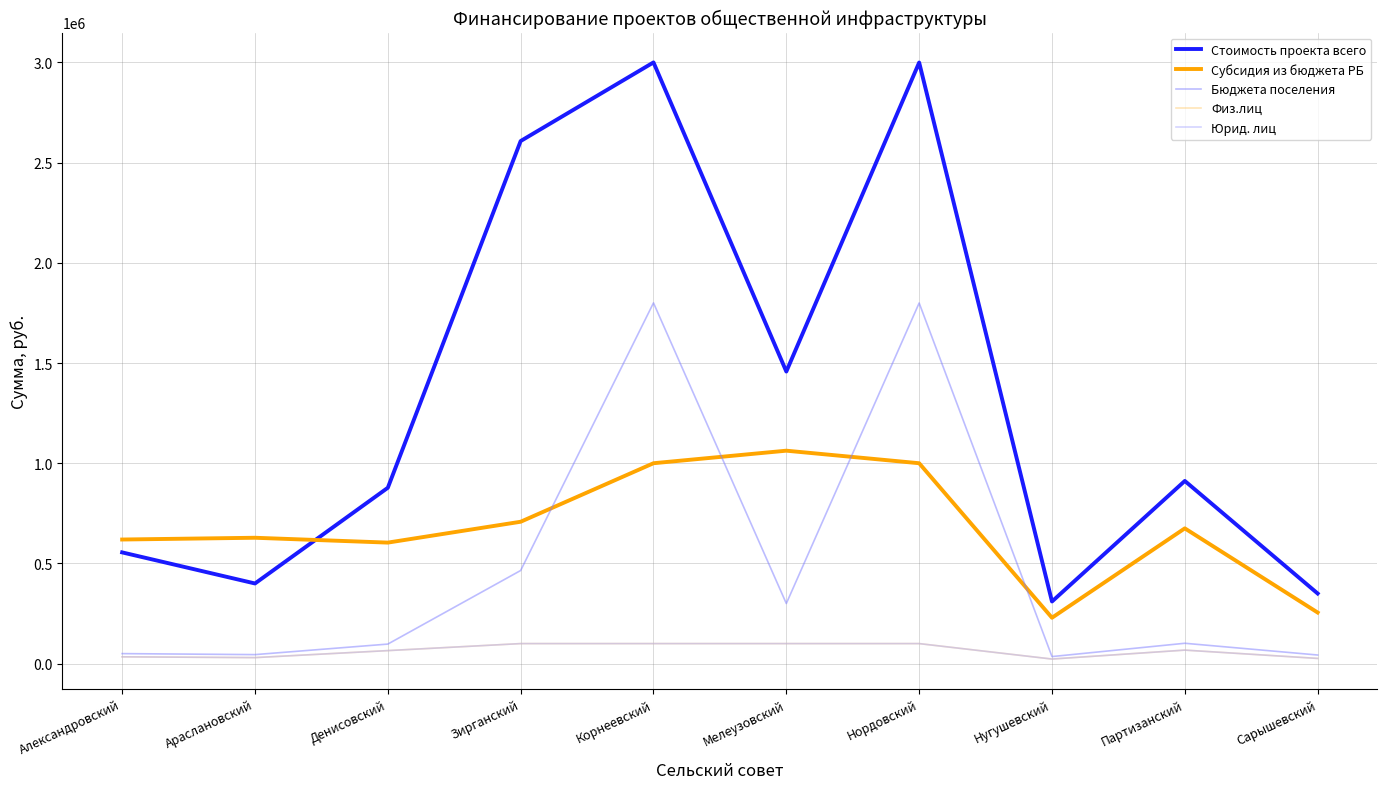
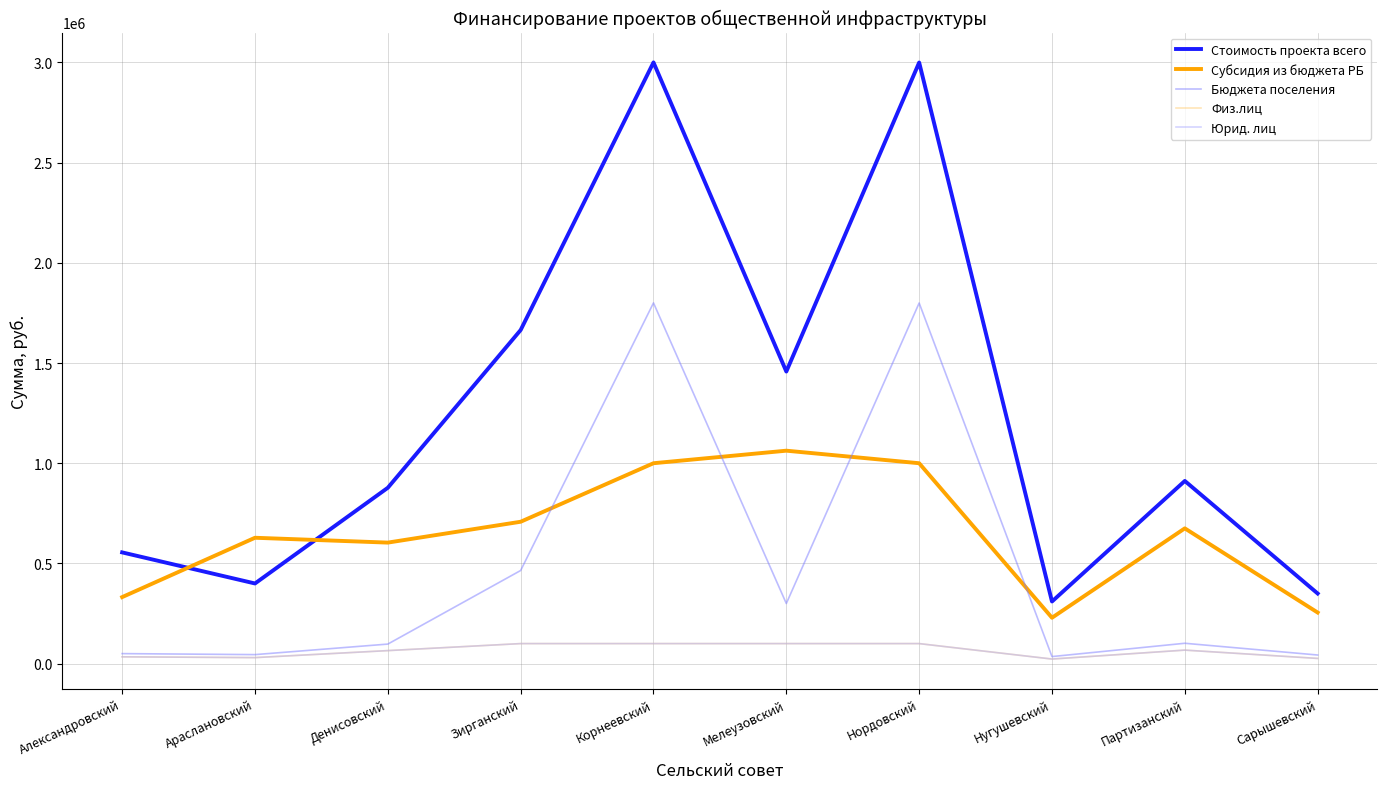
Субсидия из бюджета РБ, Александровский: 620000 -> 330000
Стоимость проекта всего, Зирганский: 2610000 -> 1660000
